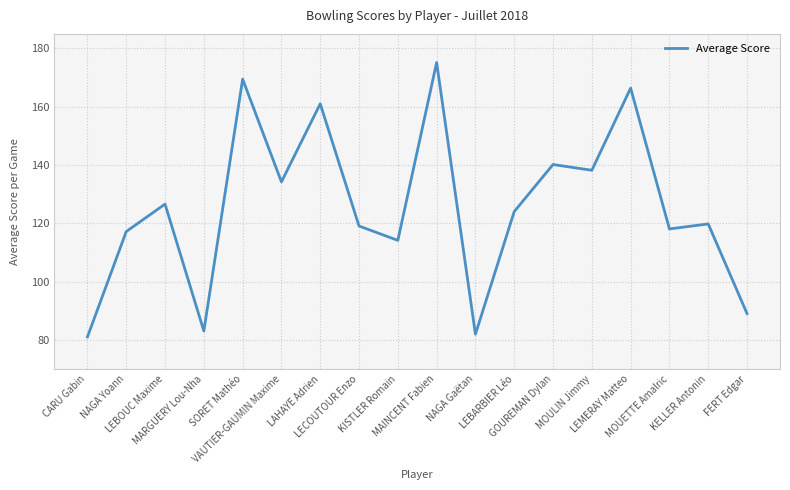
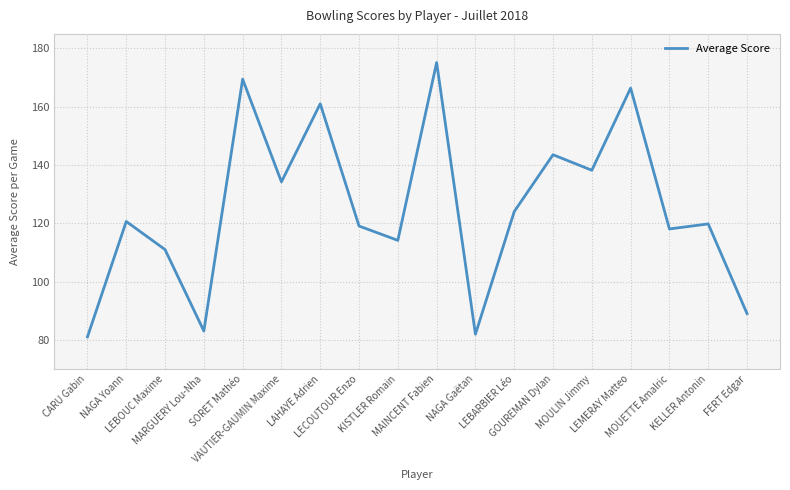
NAGA Yoann: 117 -> 121
LEBOUC Maxime: 127 -> 111
GOUREMAN Dylan: 140 -> 144
